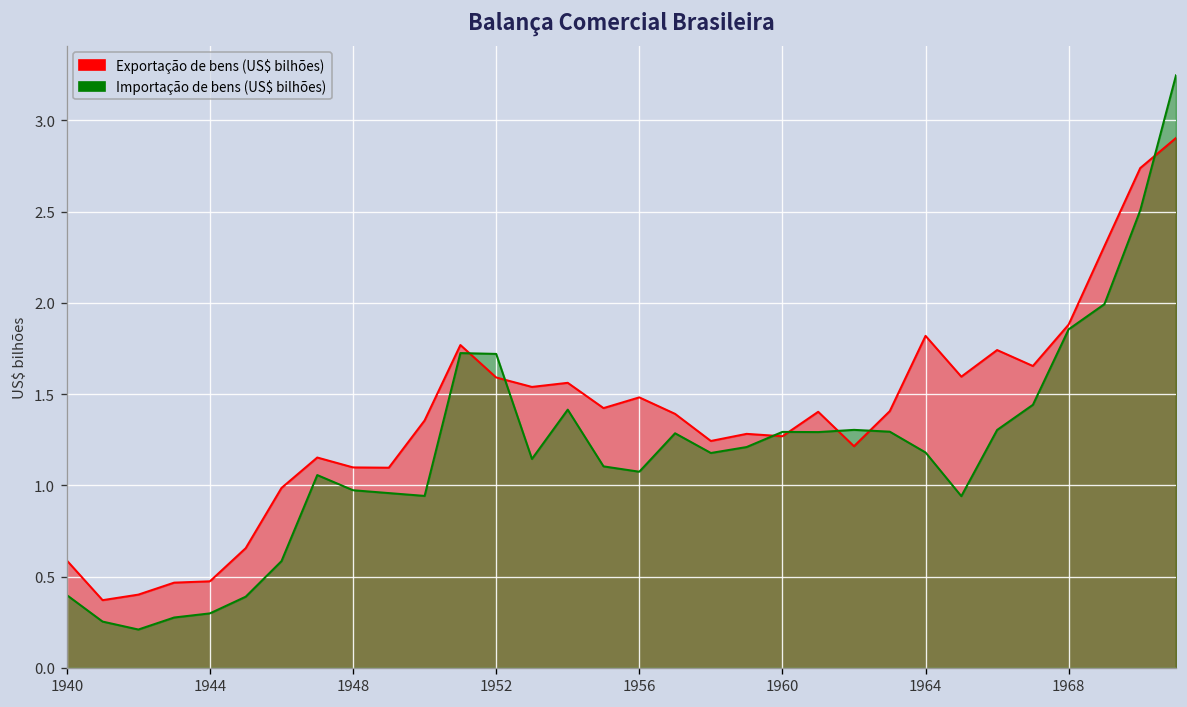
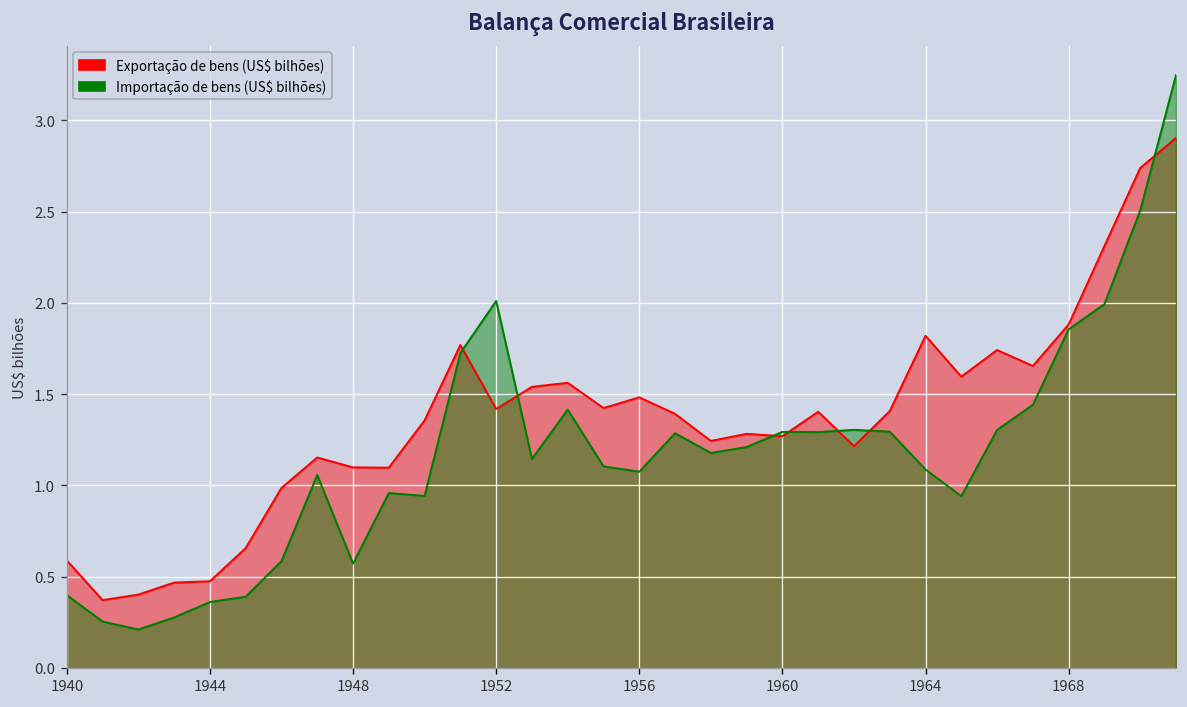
Importação de bens (US$ bilhões), 1944: 0.30 -> 0.36
Importação de bens (US$ bilhões), 1948: 0.97 -> 0.57
Exportação de bens (US$ bilhões), 1952: 1.59 -> 1.42
Importação de bens (US$ bilhões), 1952: 1.72 -> 2.01
Importação de bens (US$ bilhões), 1964: 1.18 -> 1.09
